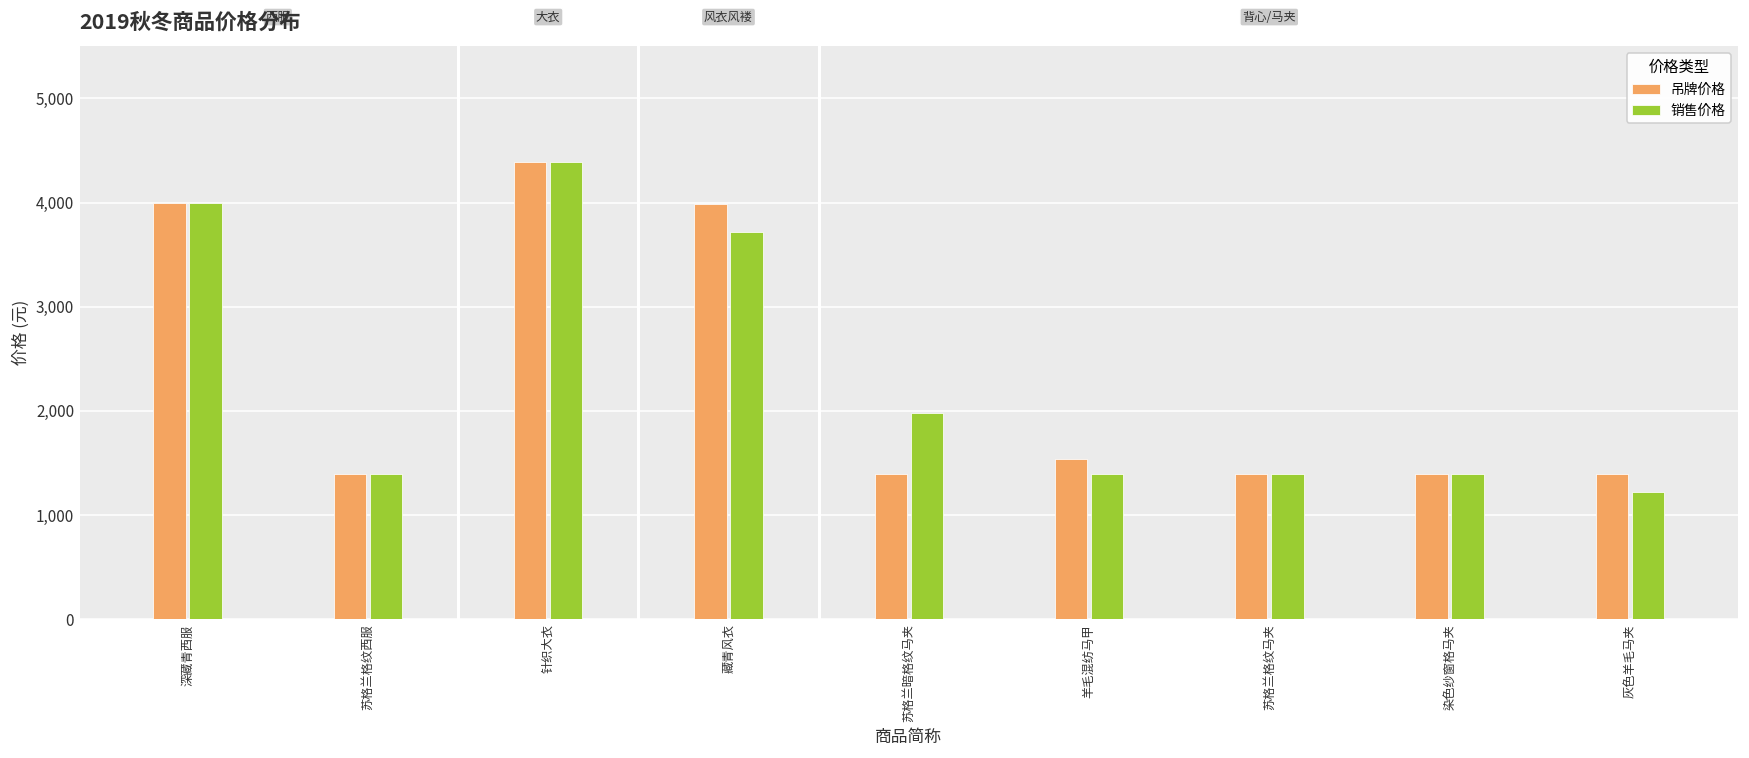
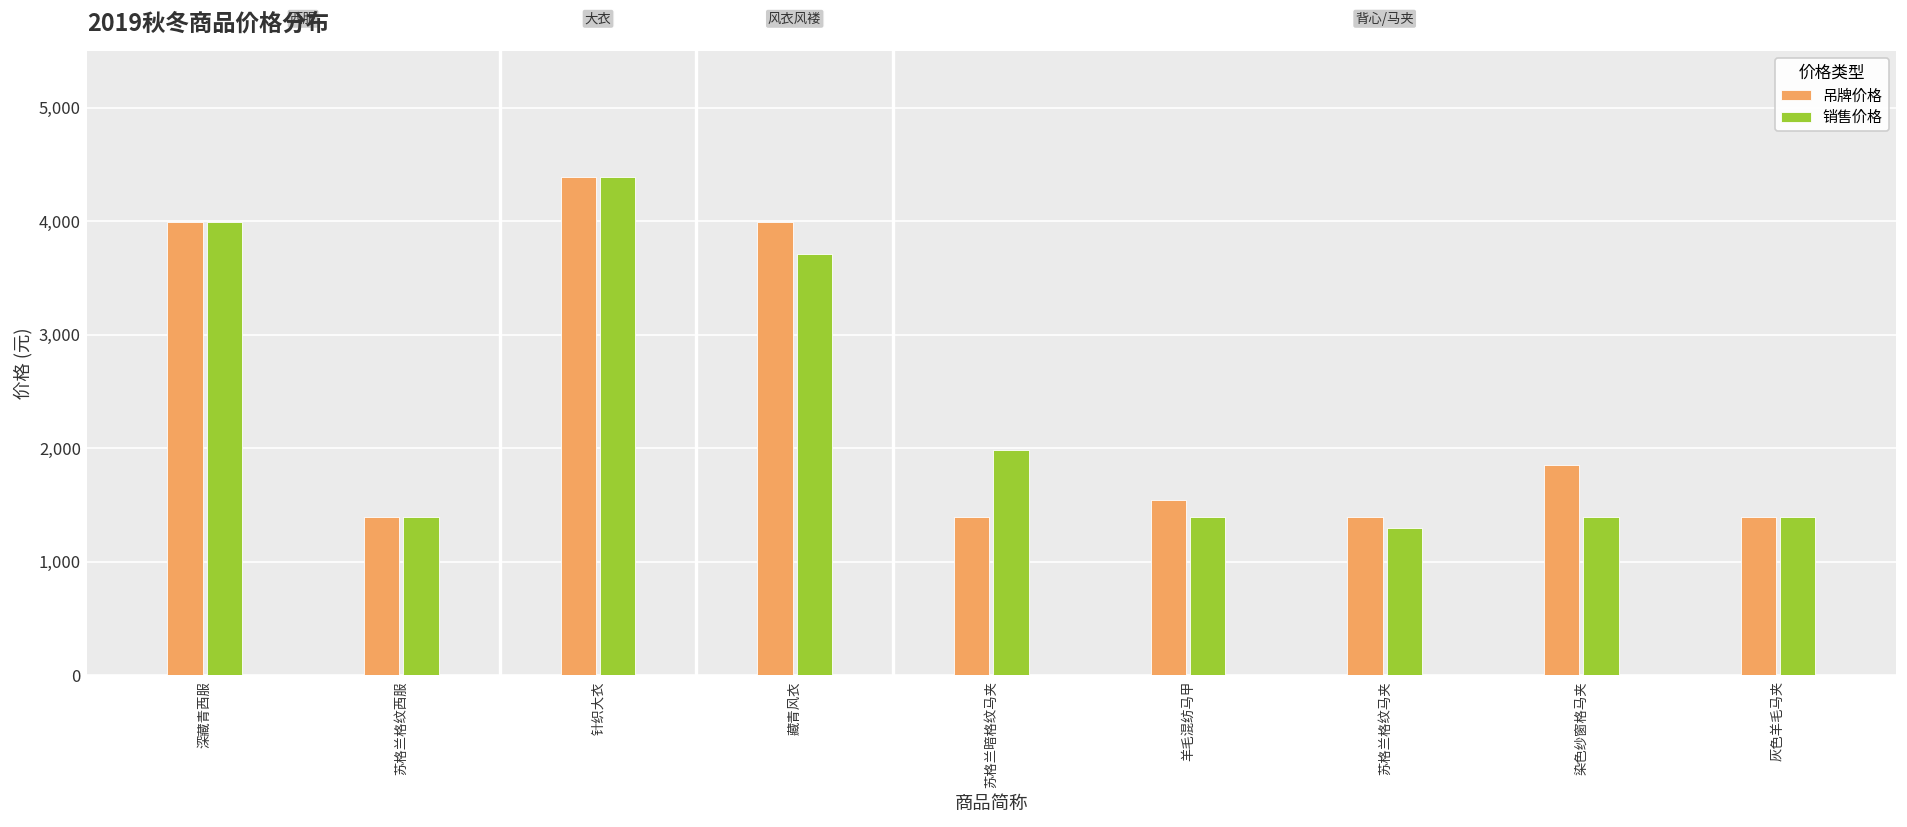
销售价格, 苏格兰格纹马夹: 1,400 -> 1,300
吊牌价格, 染色纱窗格马夹: 1,400 -> 1,900
销售价格, 灰色羊毛马夹: 1,200 -> 1,400
